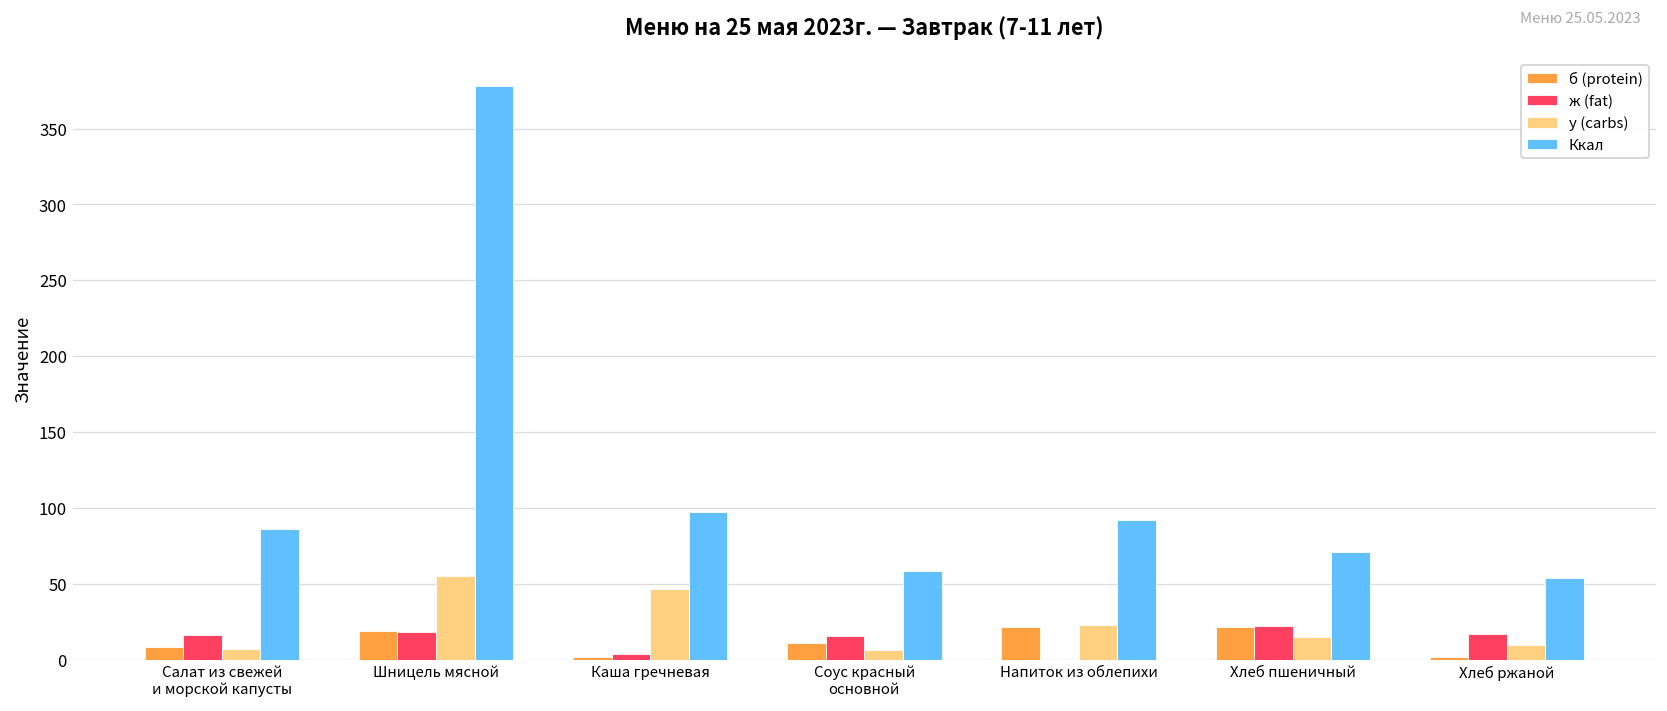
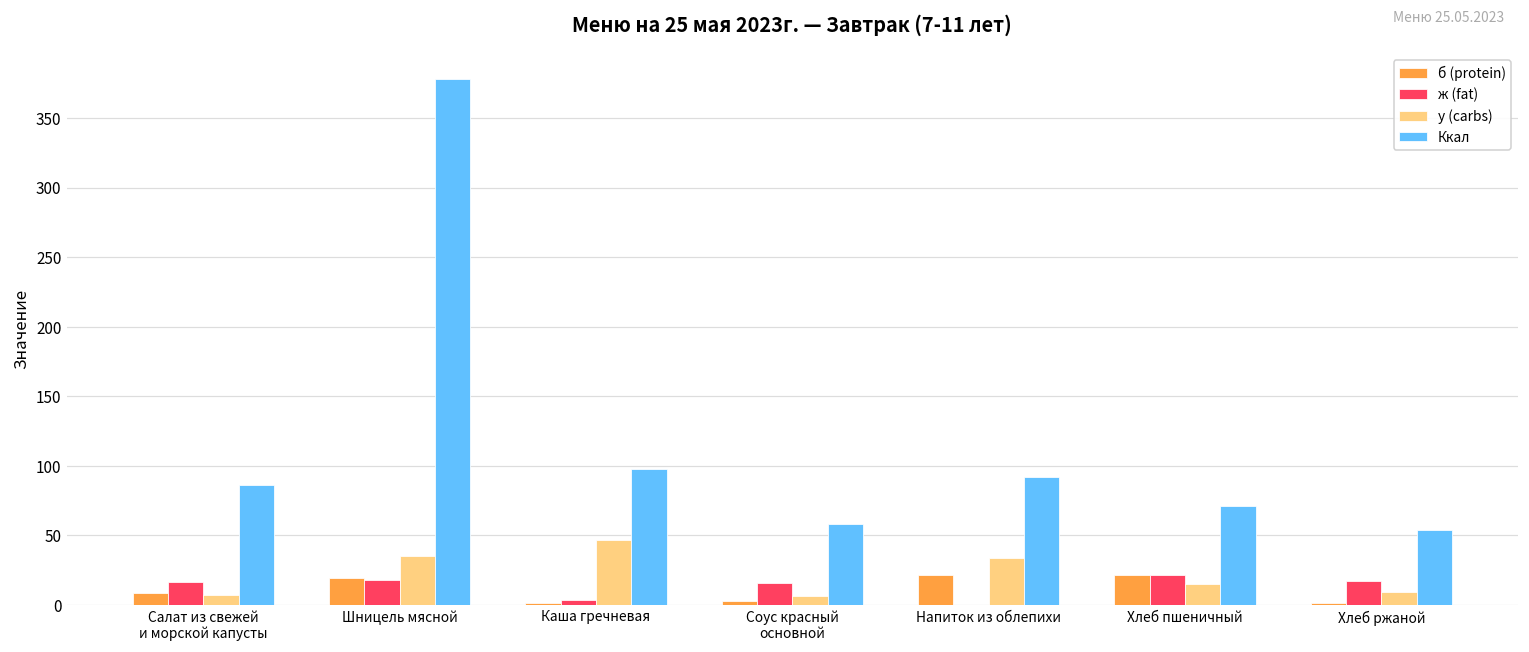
у (carbs), Шницель мясной: 55 -> 35
б (protein), Соус красный основной: 11 -> 3
у (carbs), Напиток из облепихи: 23 -> 34
